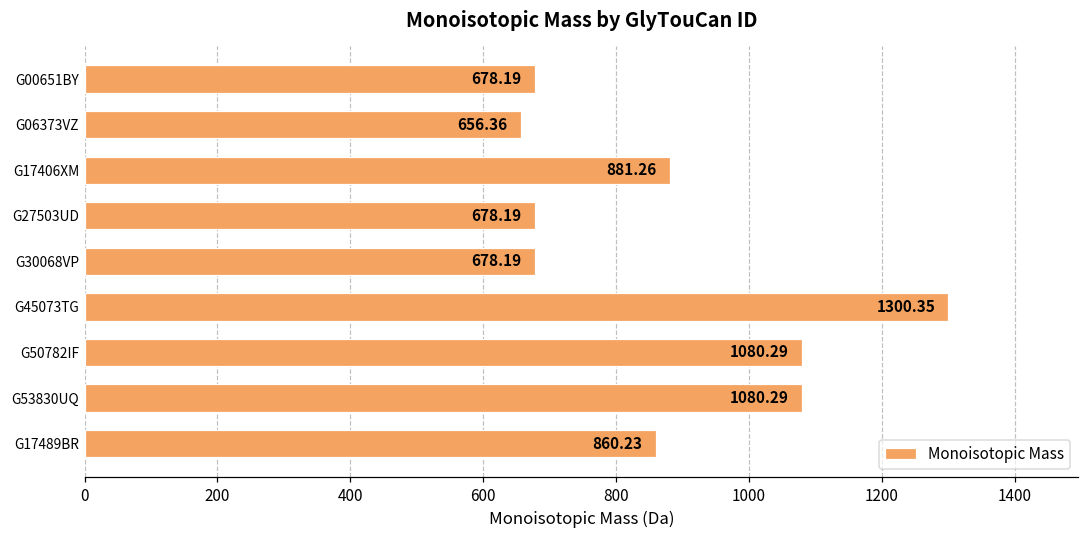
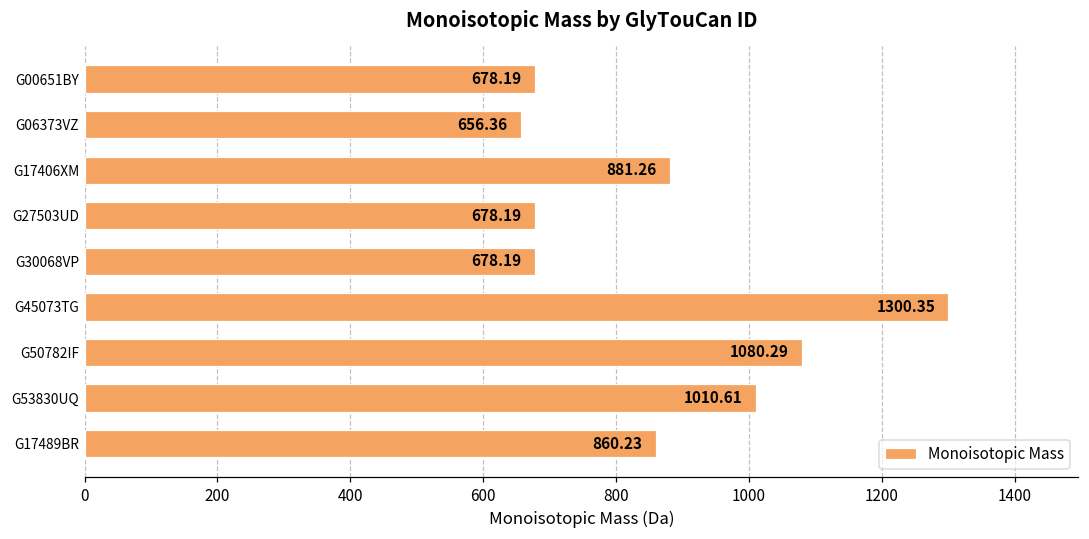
G53830UQ: 1080.29 -> 1010.61
